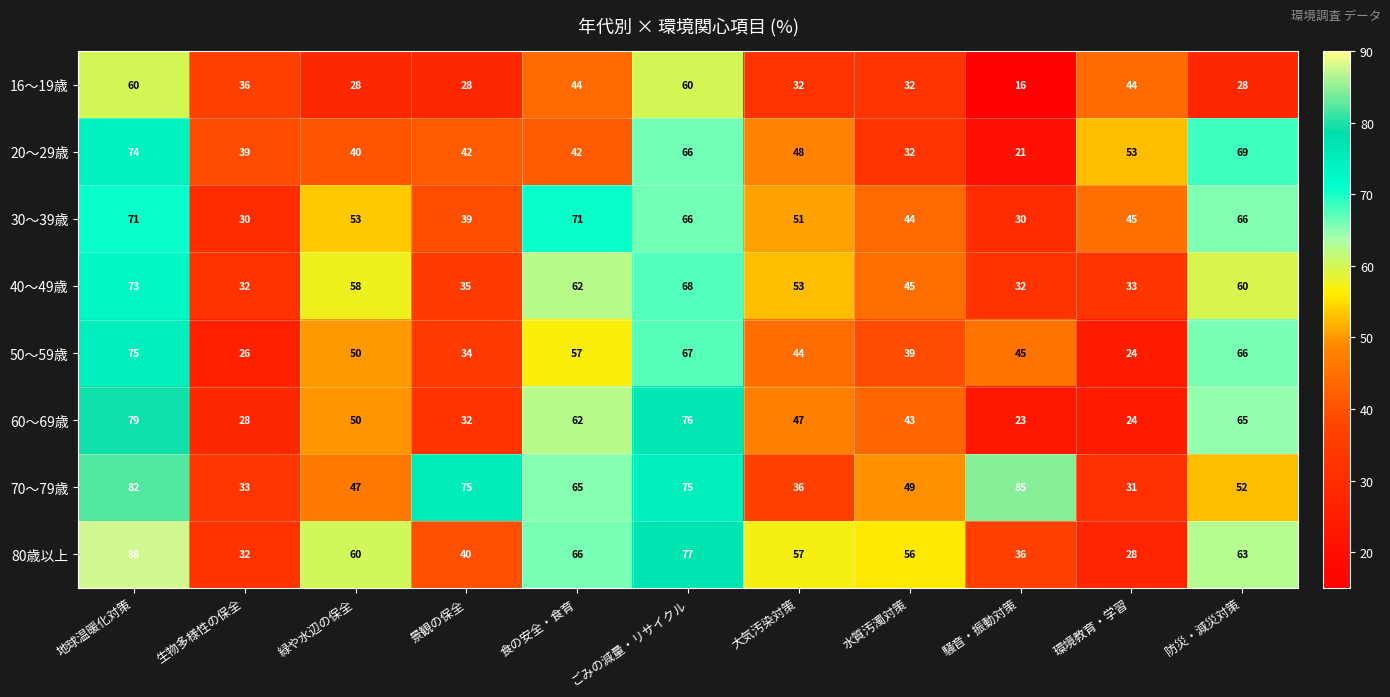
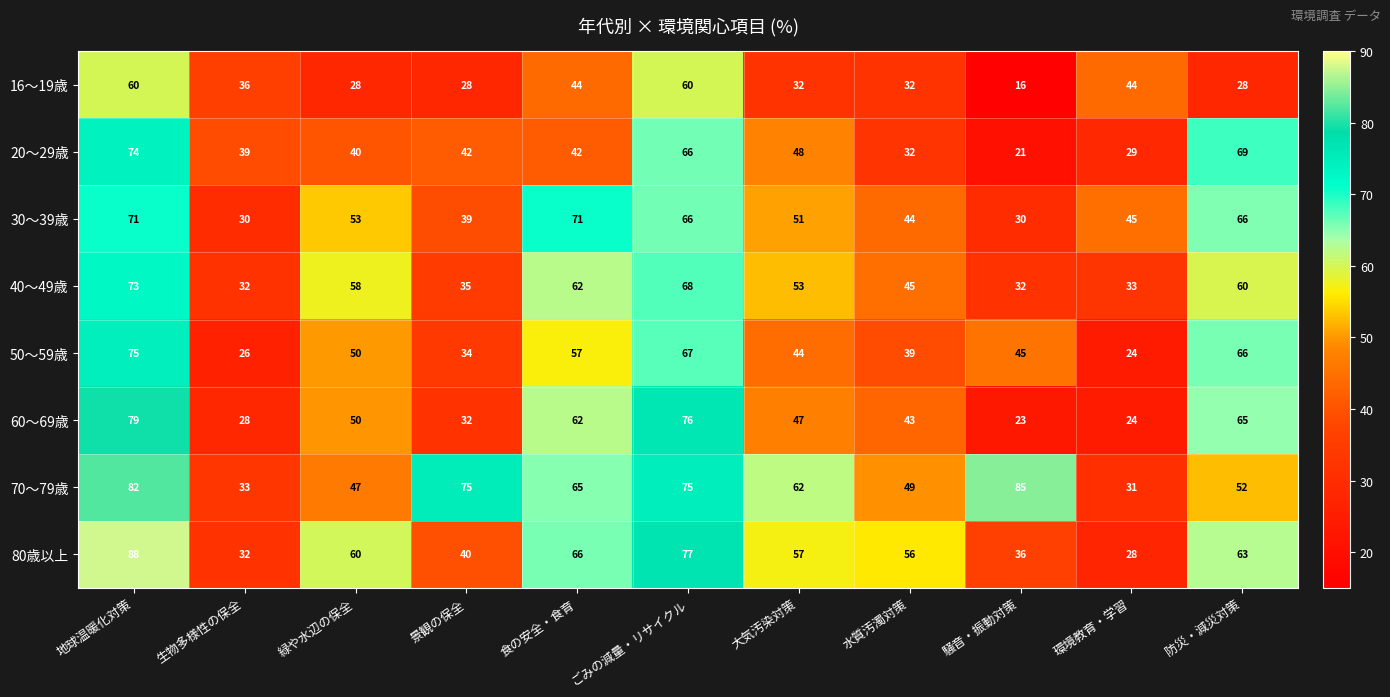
20～29歳, 環境教育・学習: 53 -> 29
70～79歳, 大気汚染対策: 36 -> 62
